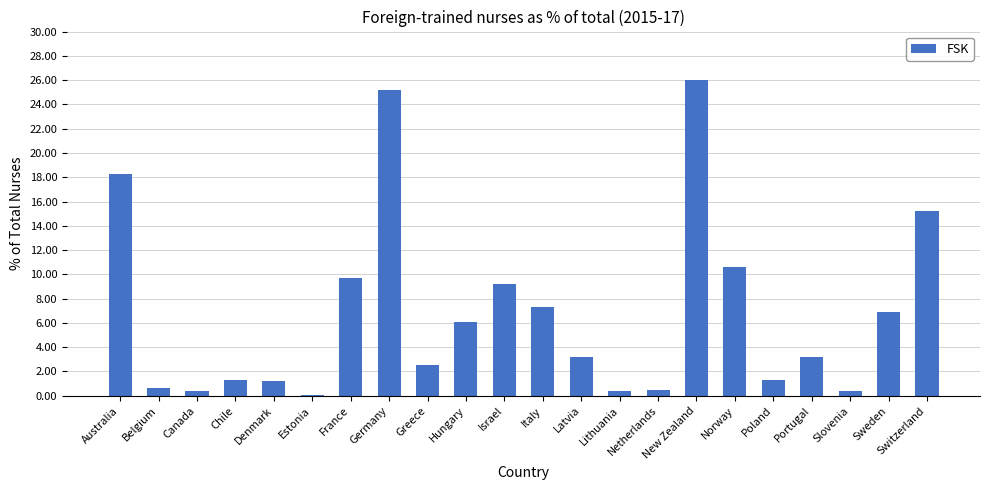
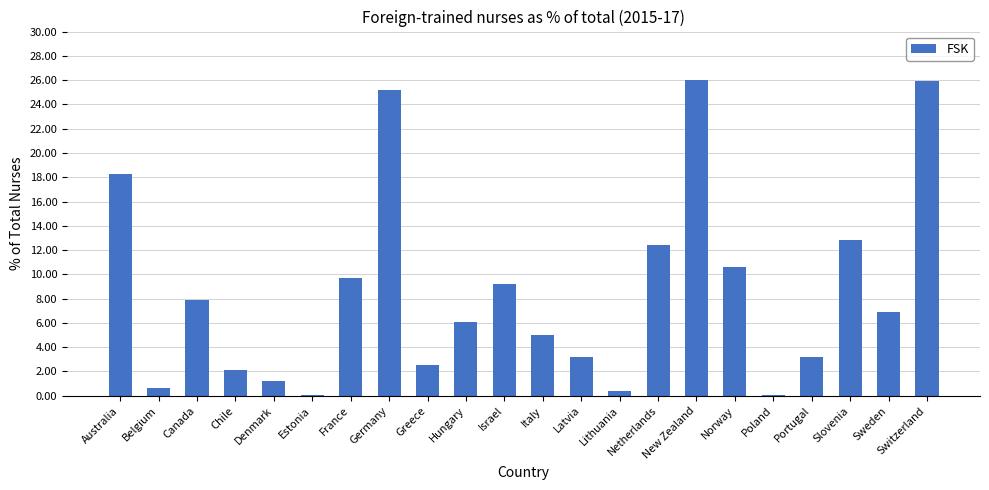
Canada: 0.4 -> 7.9
Chile: 1.3 -> 2.1
Italy: 7.3 -> 5.0
Netherlands: 0.5 -> 12.4
Poland: 1.3 -> 0.1
Slovenia: 0.4 -> 12.8
Switzerland: 15.2 -> 25.9
